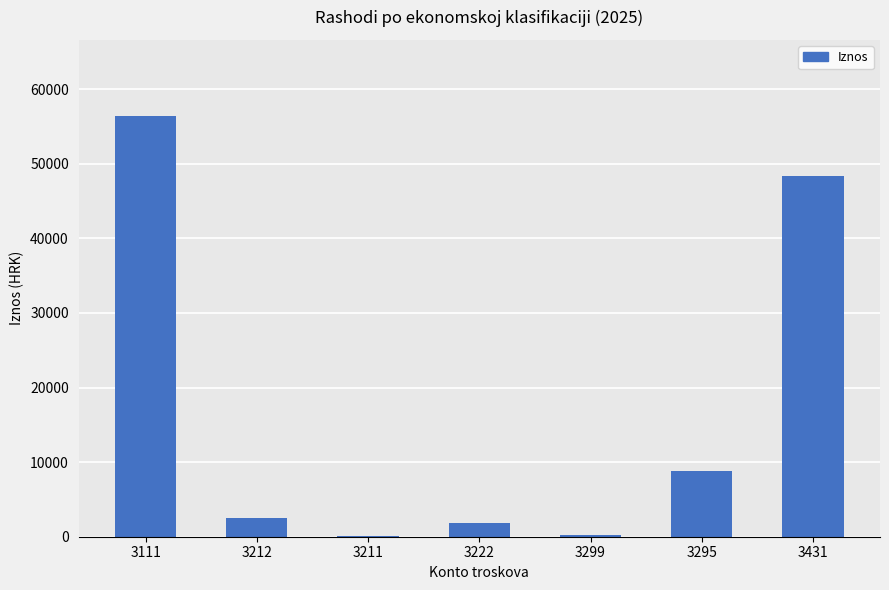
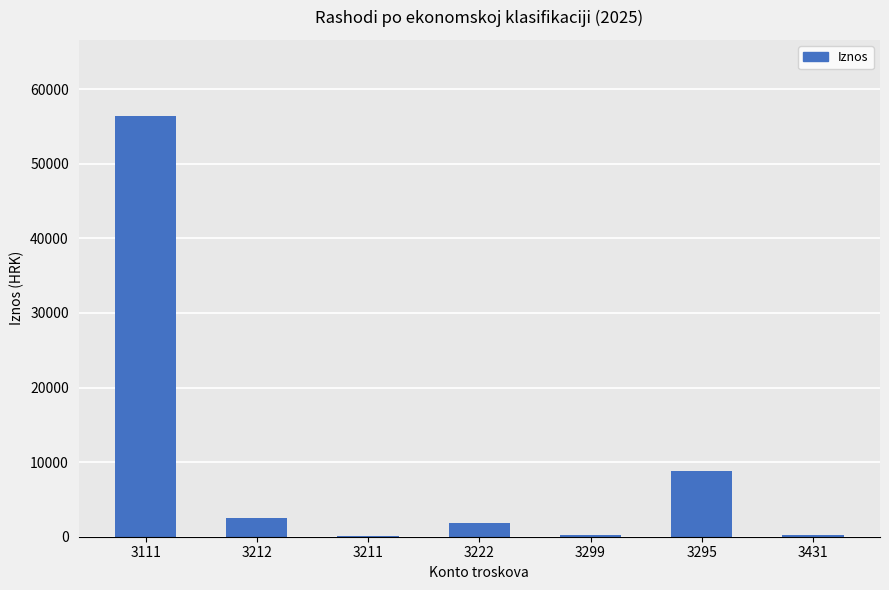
3431: 48000 -> 0
